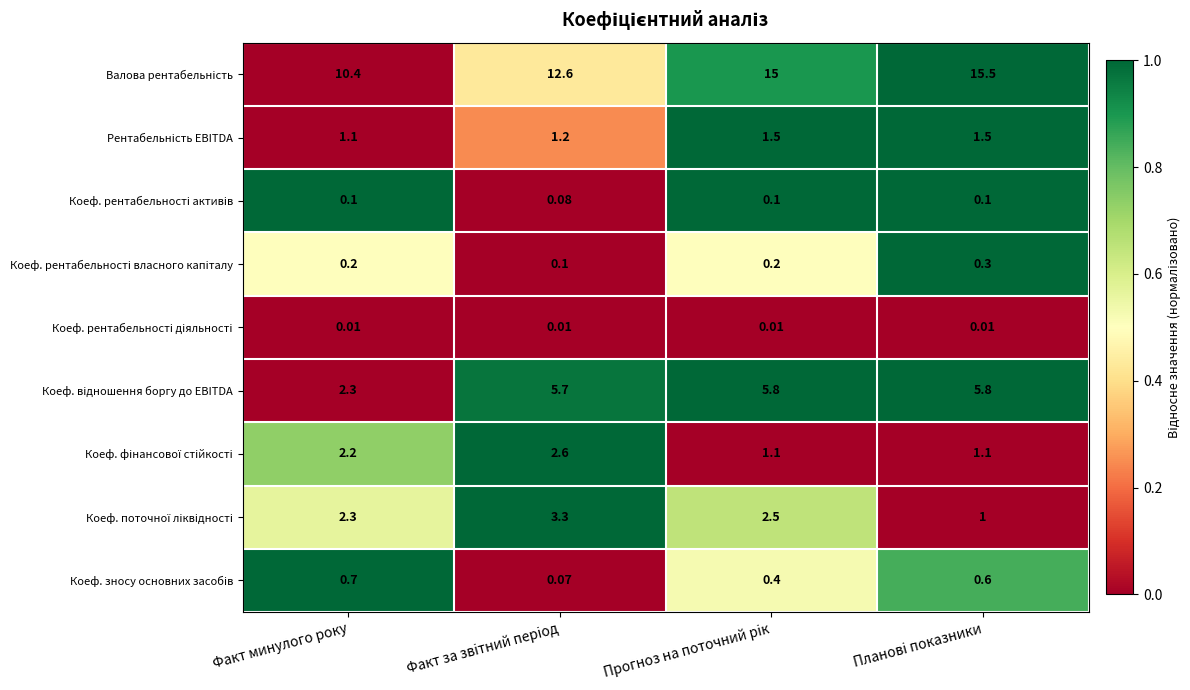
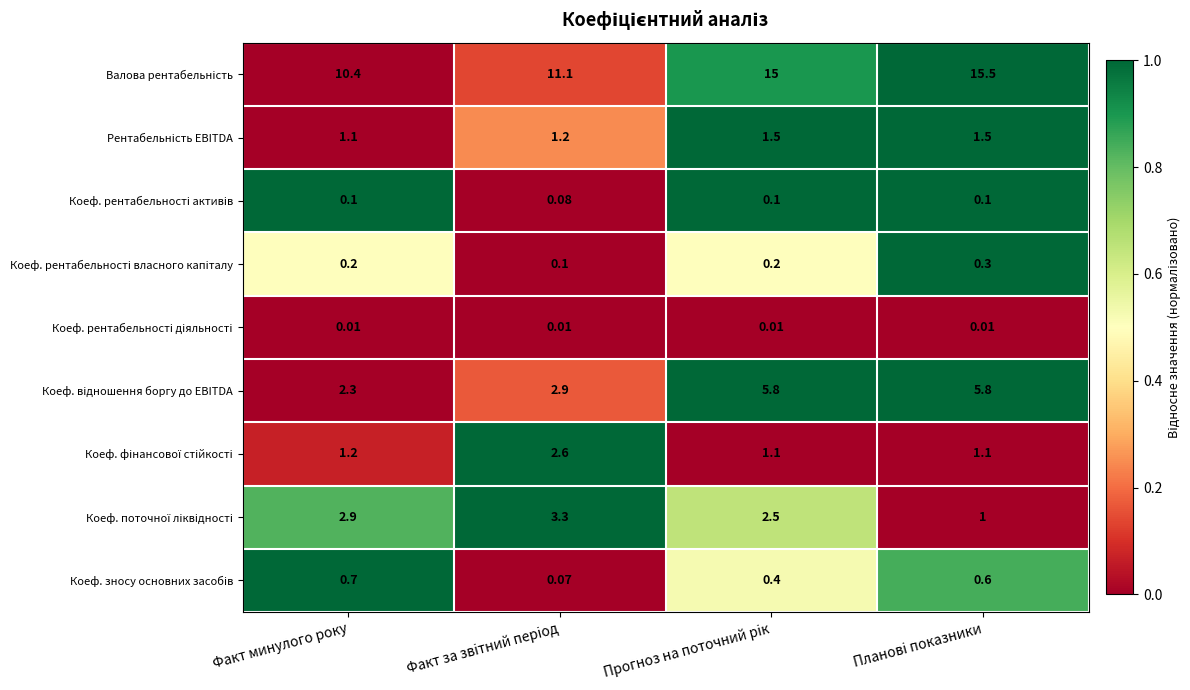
Валова рентабельність, Факт за звітний період: 12.6 -> 11.1
Коеф. відношення боргу до EBITDA, Факт за звітний період: 5.7 -> 2.9
Коеф. фінансової стійкості, Факт минулого року: 2.2 -> 1.2
Коеф. поточної ліквідності, Факт минулого року: 2.3 -> 2.9
